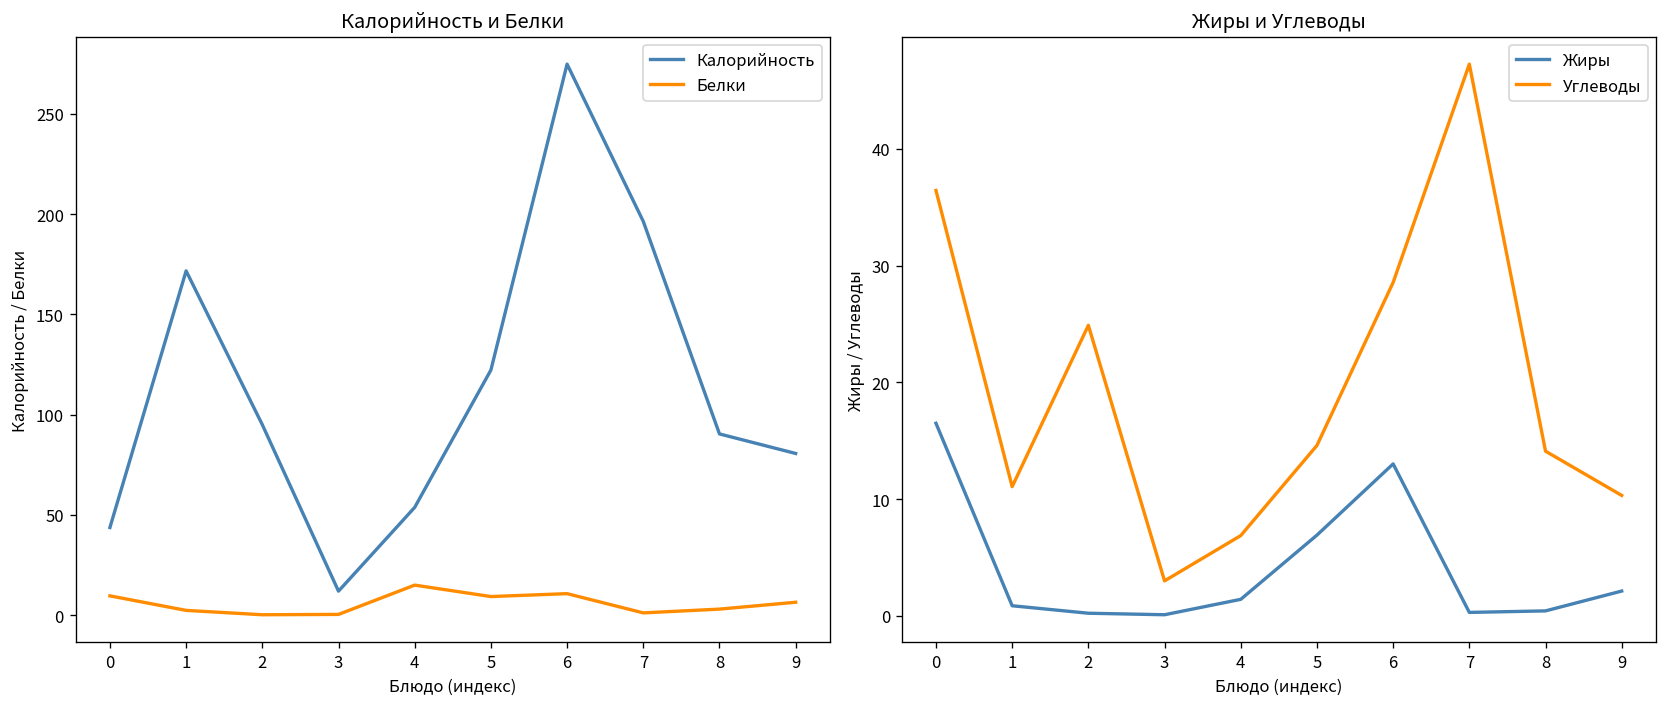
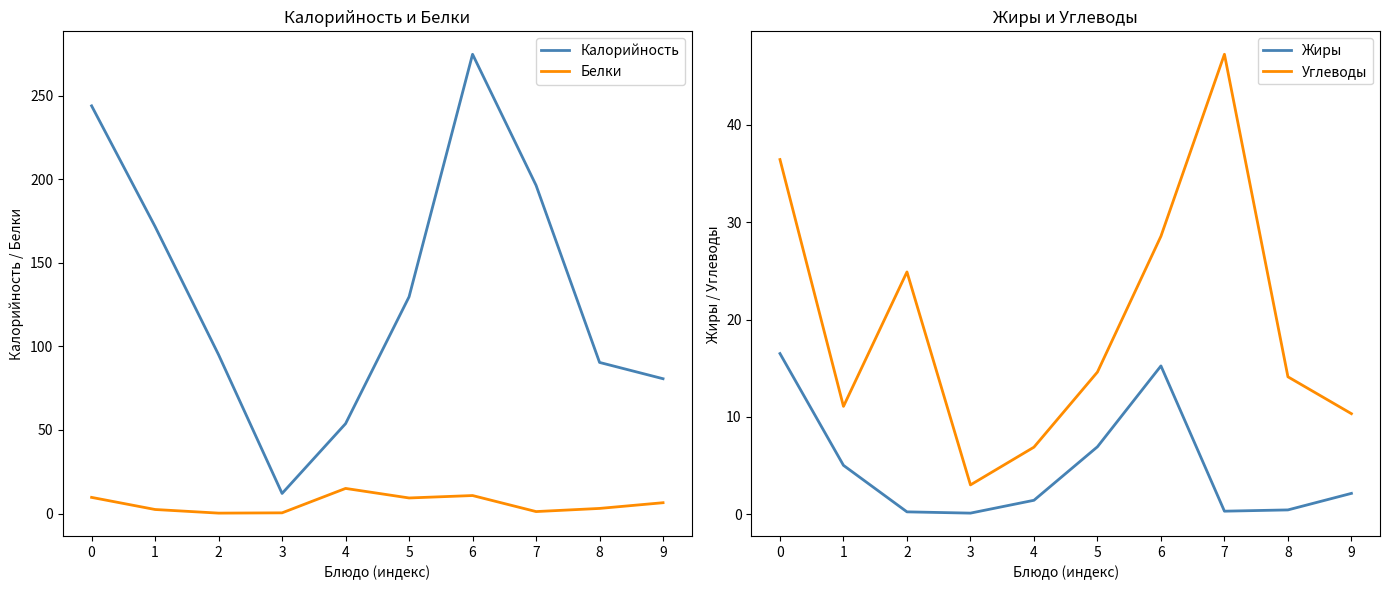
Калорийность и Белки, Калорийность, 0: 44 -> 244
Калорийность и Белки, Калорийность, 5: 122 -> 130
Жиры и Углеводы, Жиры, 1: 1 -> 5
Жиры и Углеводы, Жиры, 6: 13 -> 15
